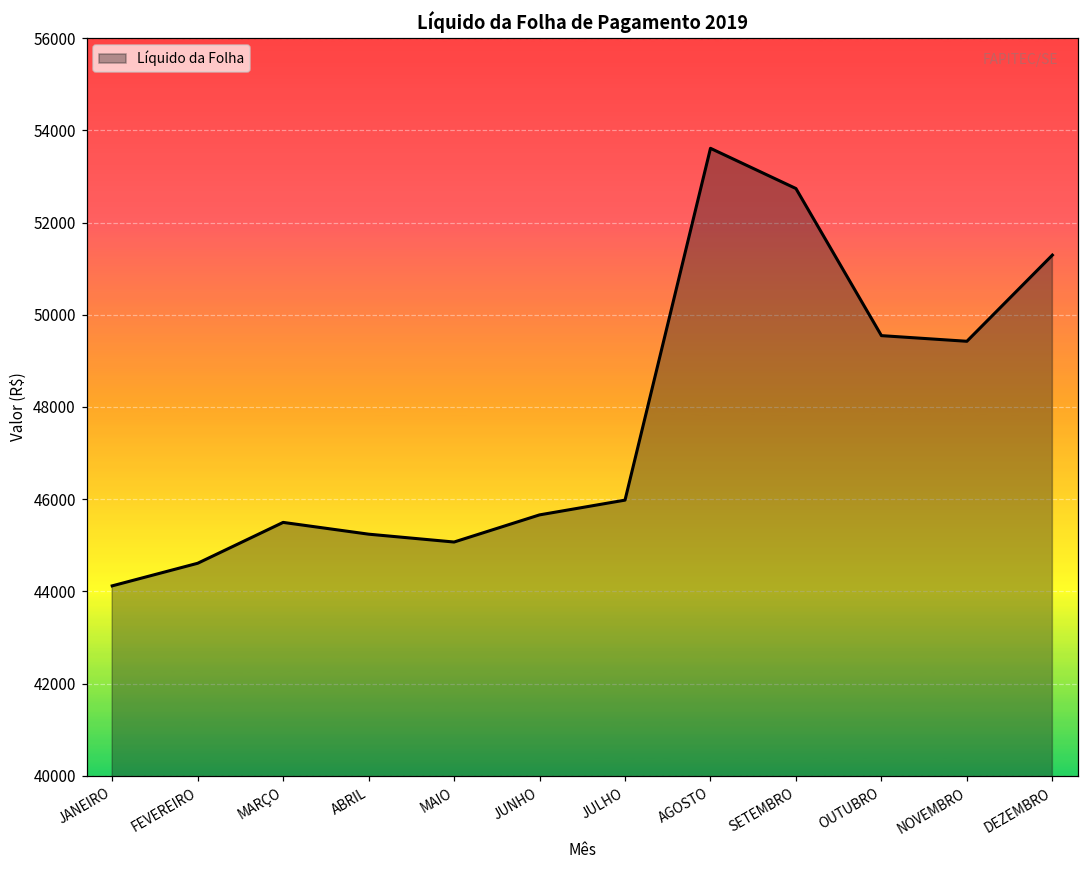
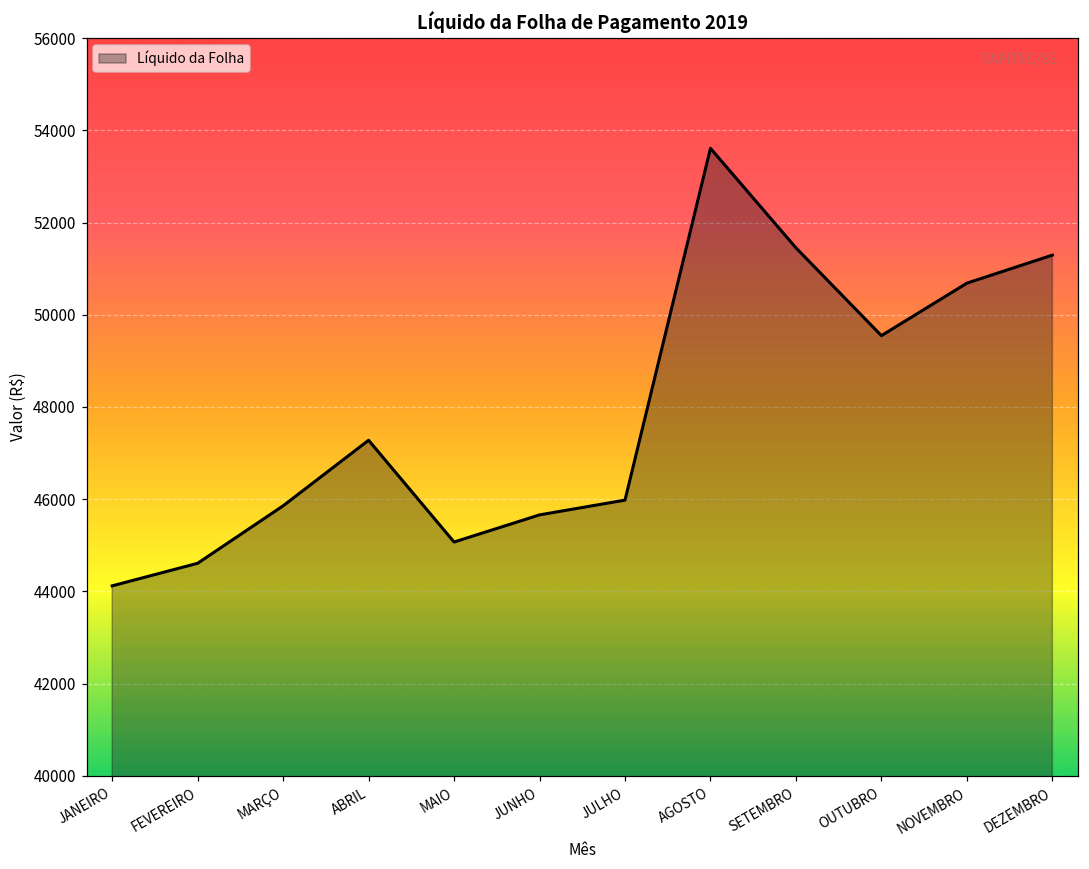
MARÇO: 45500 -> 45900
ABRIL: 45200 -> 47300
SETEMBRO: 52700 -> 51500
NOVEMBRO: 49400 -> 50700
